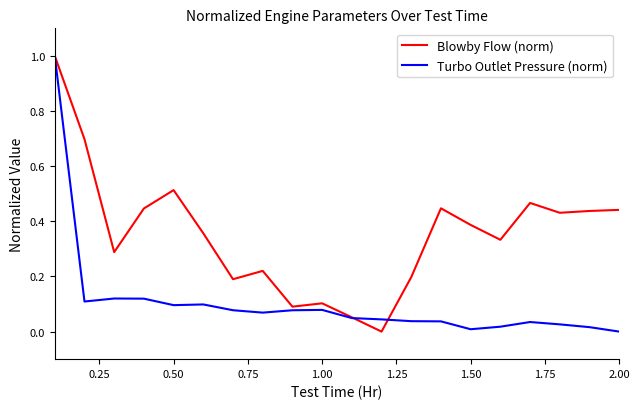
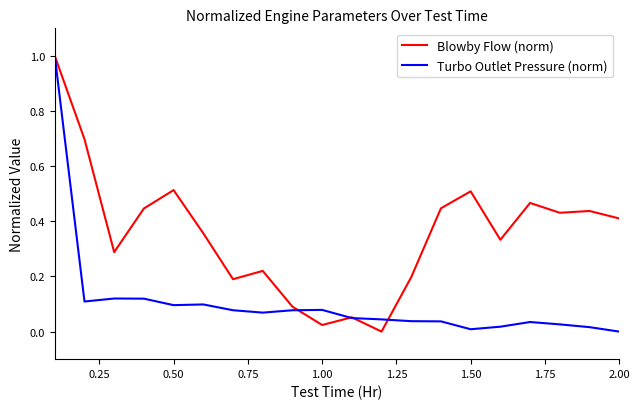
Blowby Flow (norm), 1.00: 0.10 -> 0.02
Blowby Flow (norm), 1.50: 0.39 -> 0.51
Blowby Flow (norm), 2.00: 0.44 -> 0.41
